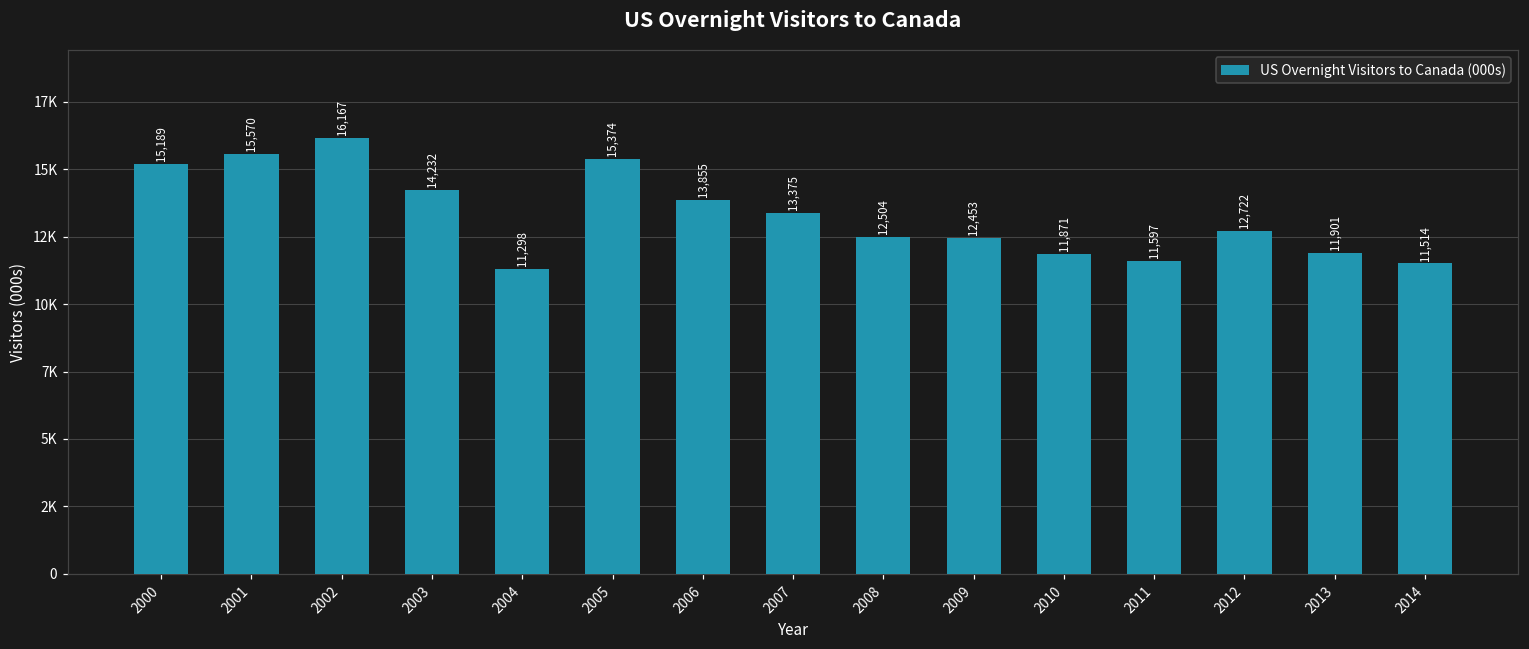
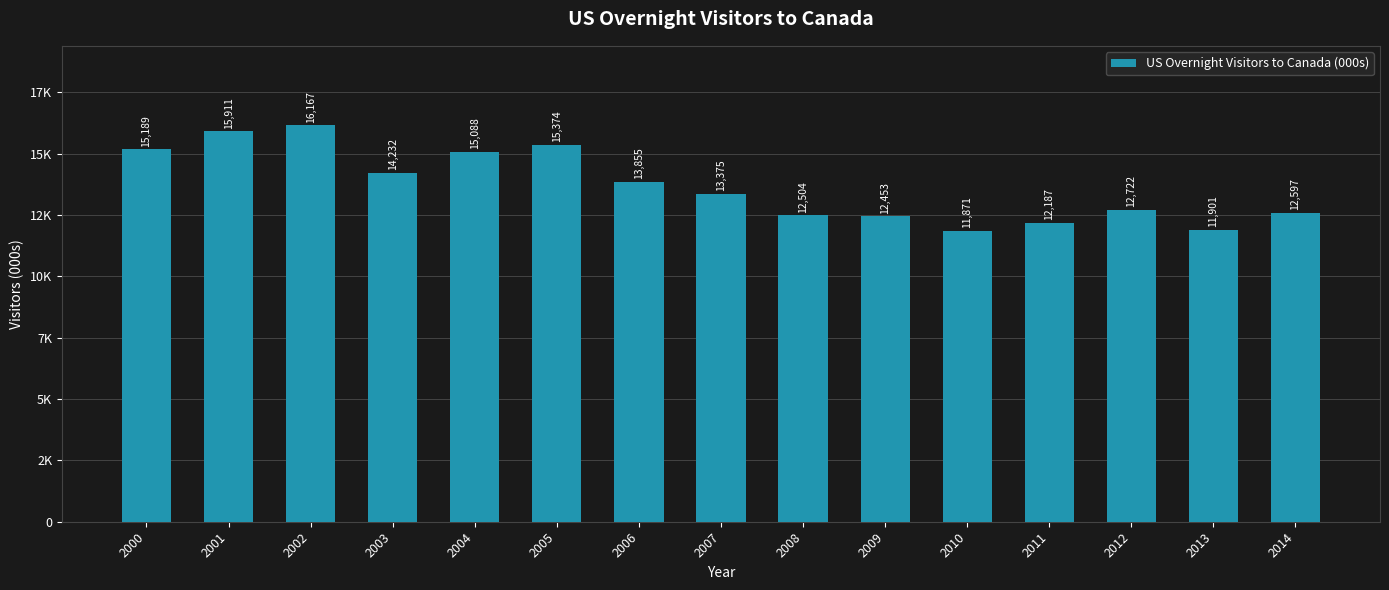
2001: 15,570 -> 15,911
2004: 11,298 -> 15,088
2011: 11,597 -> 12,187
2014: 11,514 -> 12,597
